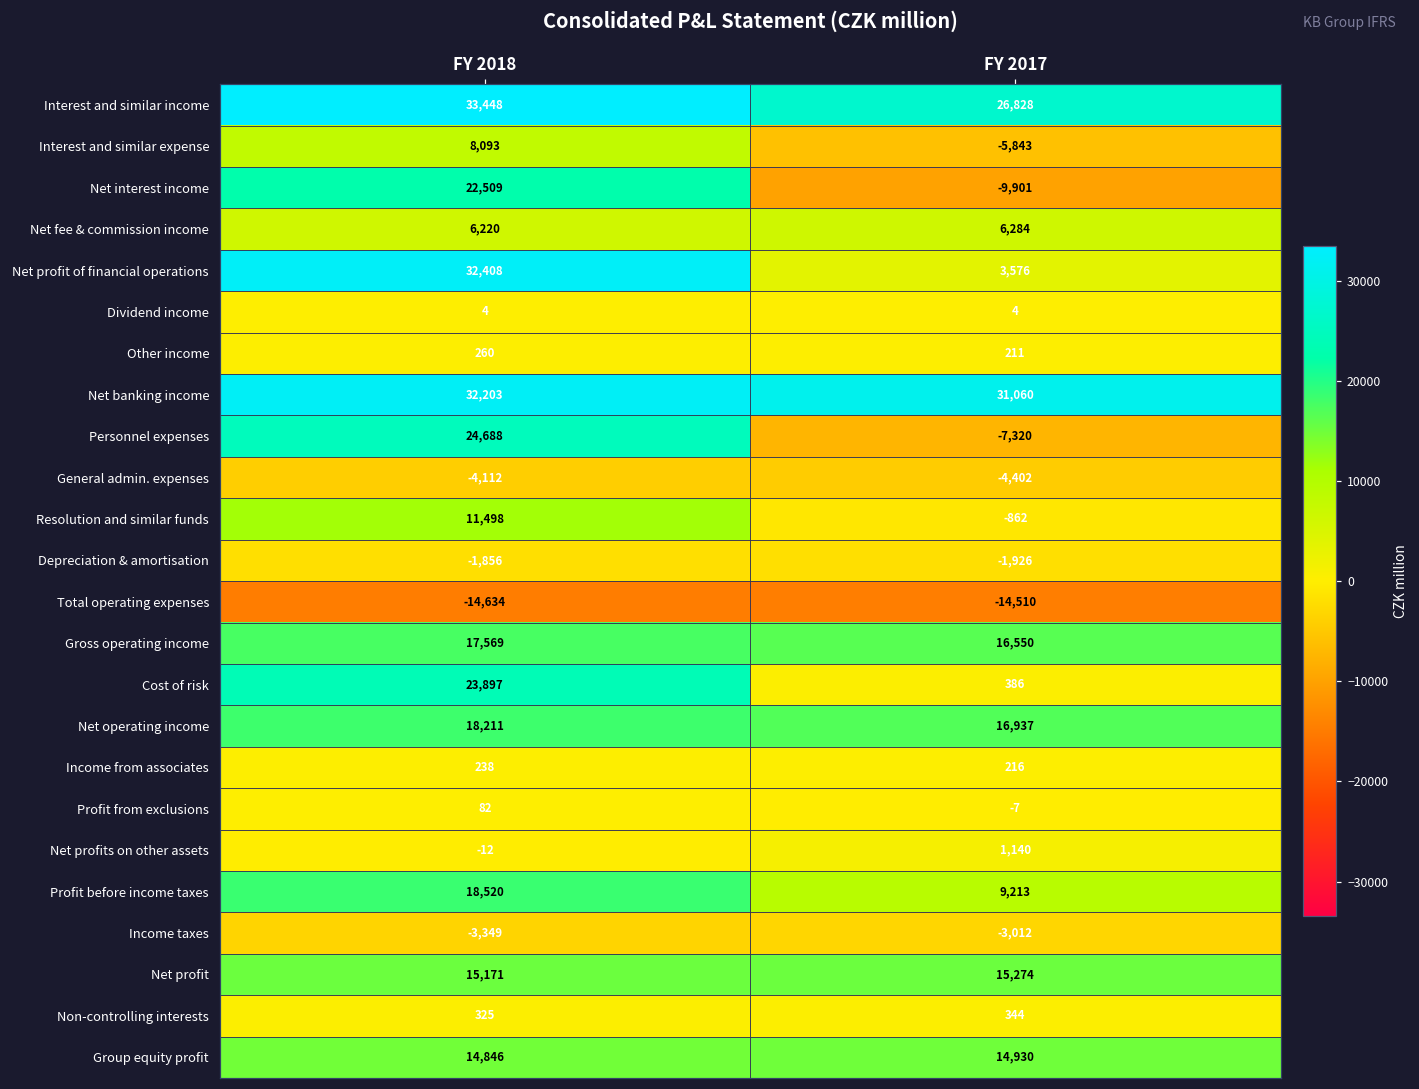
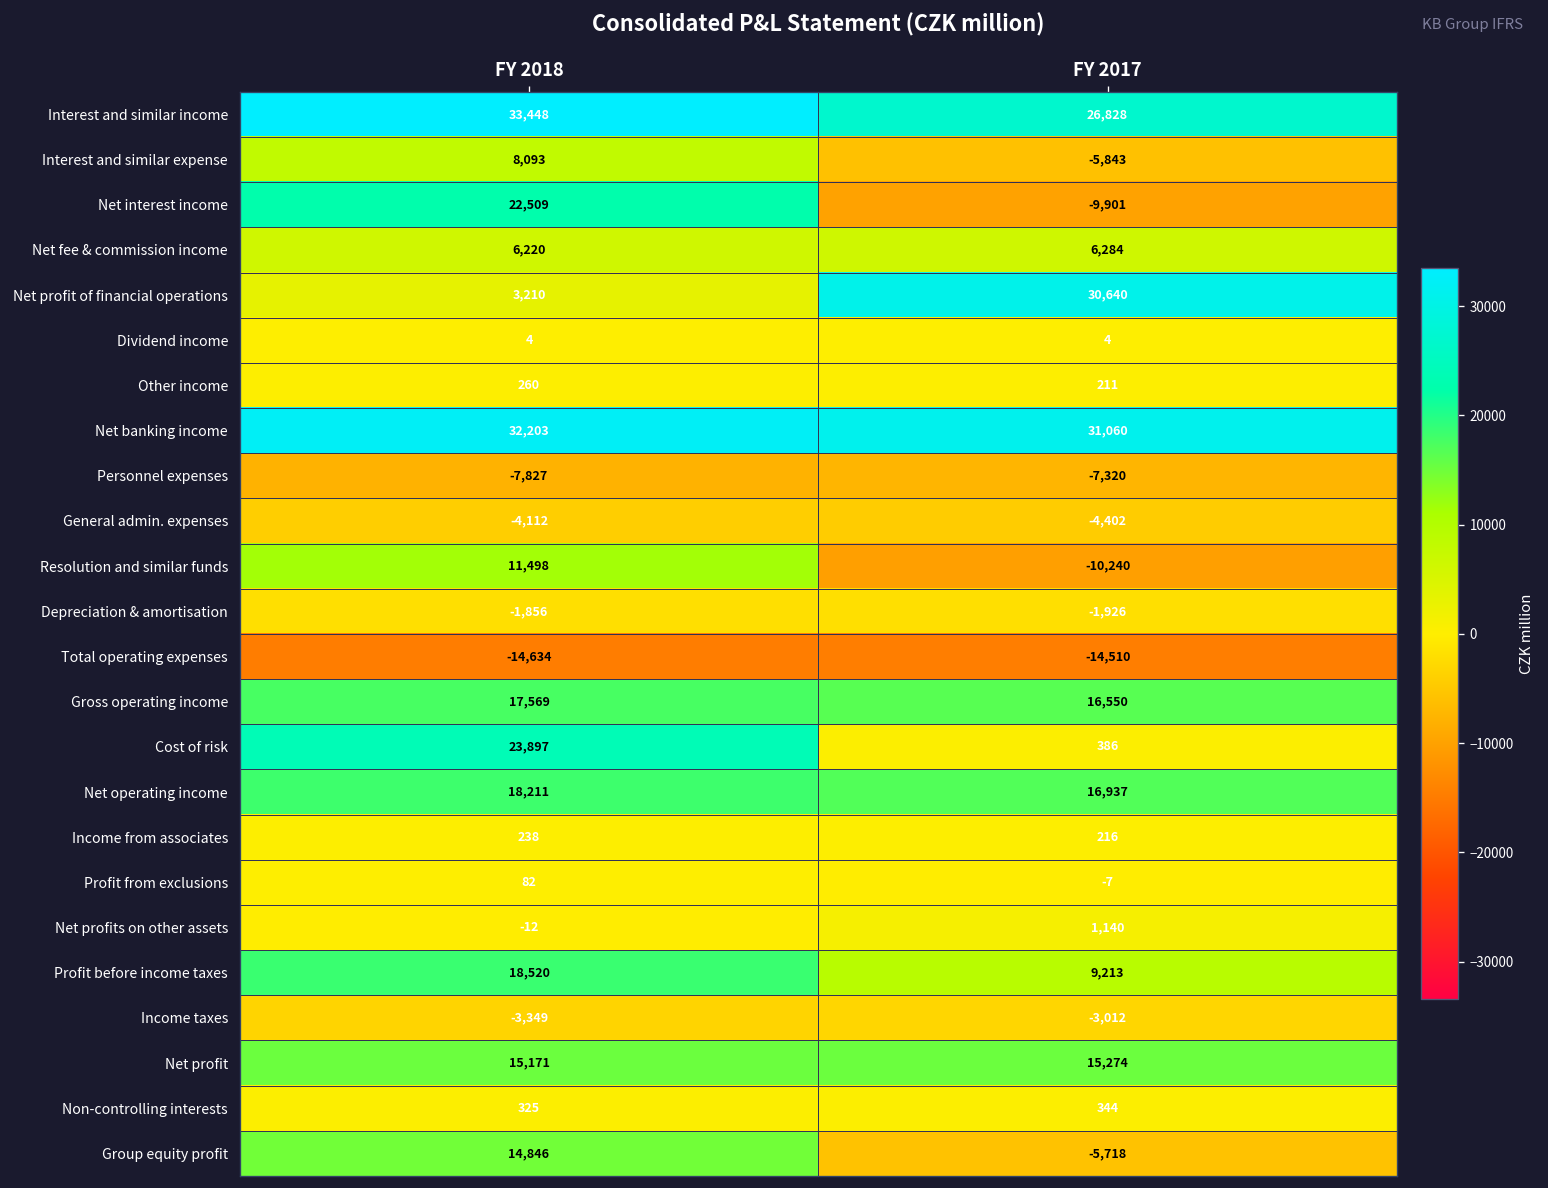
Net profit of financial operations, FY 2018: 32,408 -> 3,210
Net profit of financial operations, FY 2017: 3,576 -> 30,640
Personnel expenses, FY 2018: 24,688 -> -7,827
Resolution and similar funds, FY 2017: -862 -> -10,240
Group equity profit, FY 2017: 14,930 -> -5,718
